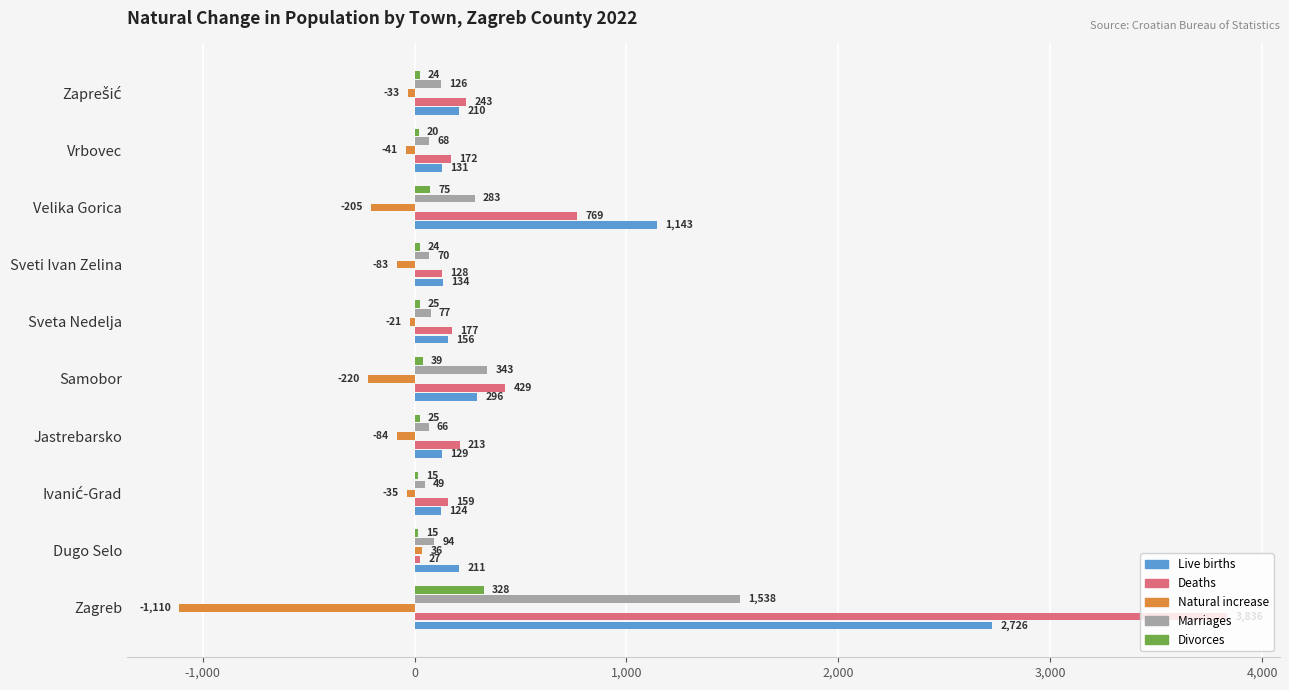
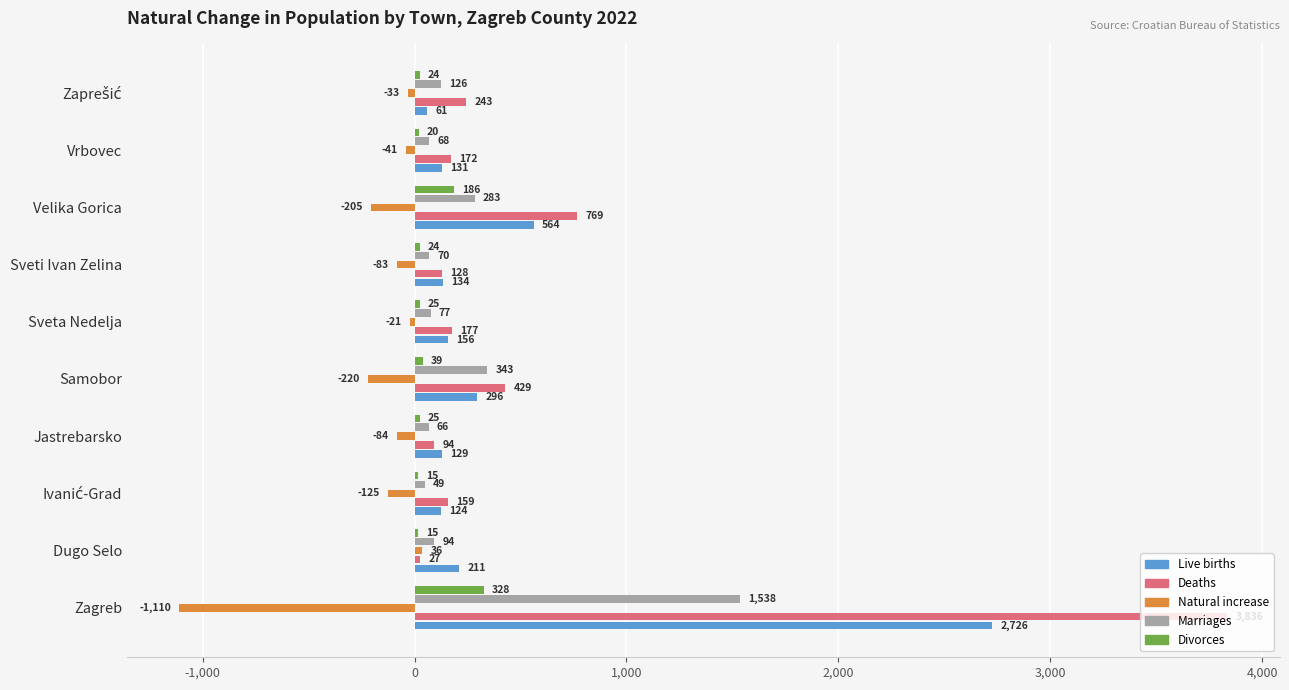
Live births, Zaprešić: 210 -> 61
Divorces, Velika Gorica: 75 -> 186
Live births, Velika Gorica: 1,143 -> 564
Deaths, Jastrebarsko: 213 -> 94
Natural increase, Ivanić-Grad: -35 -> -125
